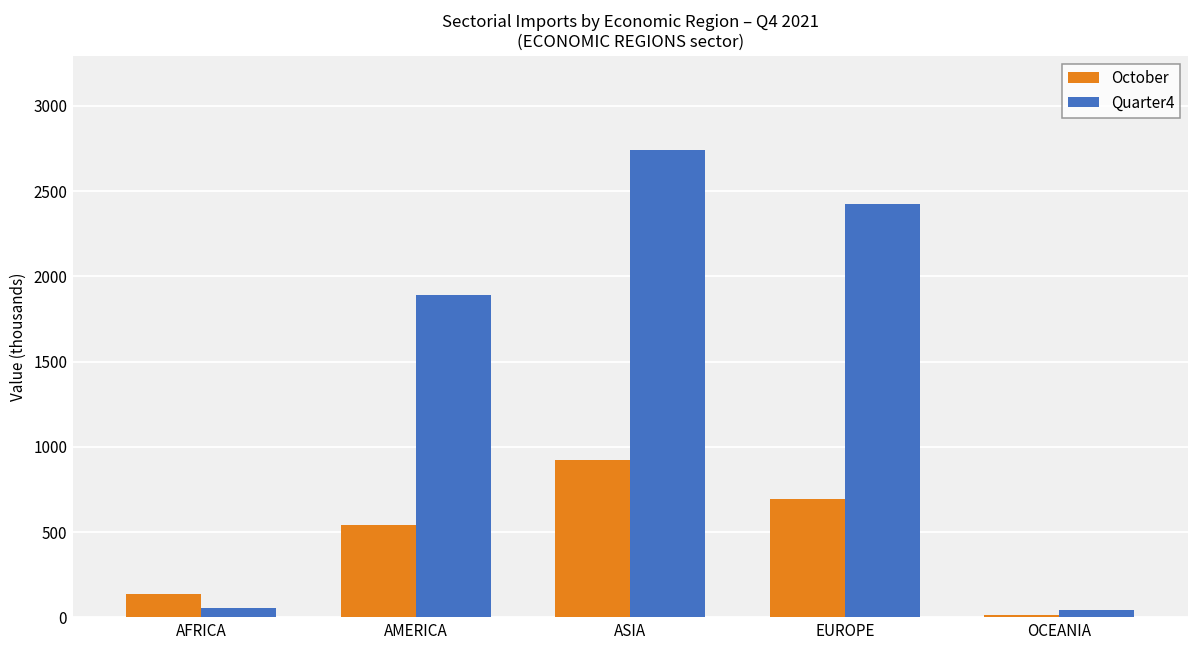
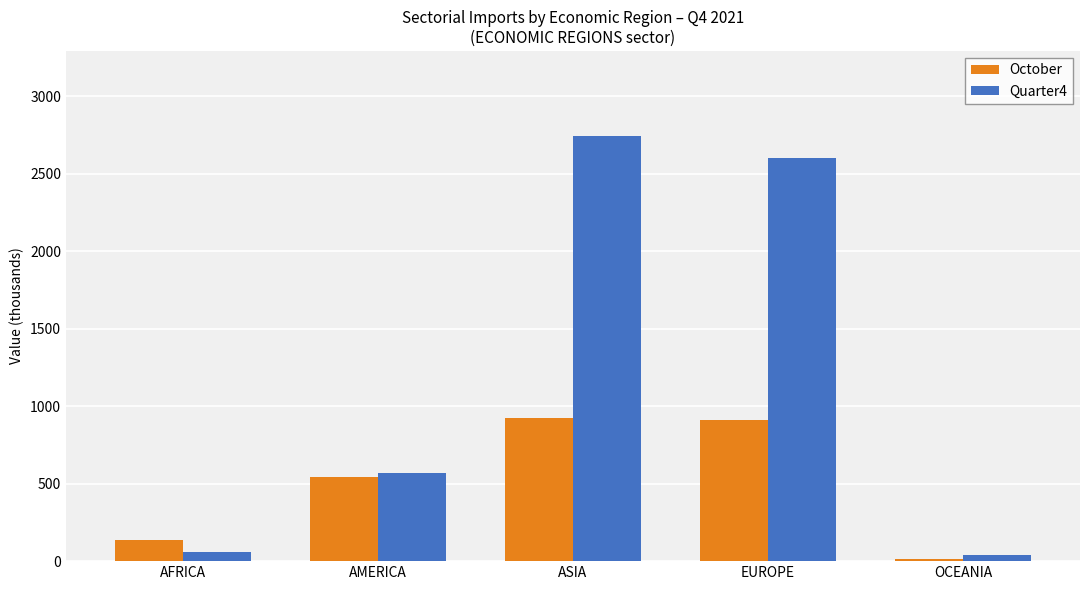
Quarter4, AMERICA: 1890 -> 570
October, EUROPE: 700 -> 910
Quarter4, EUROPE: 2420 -> 2600
